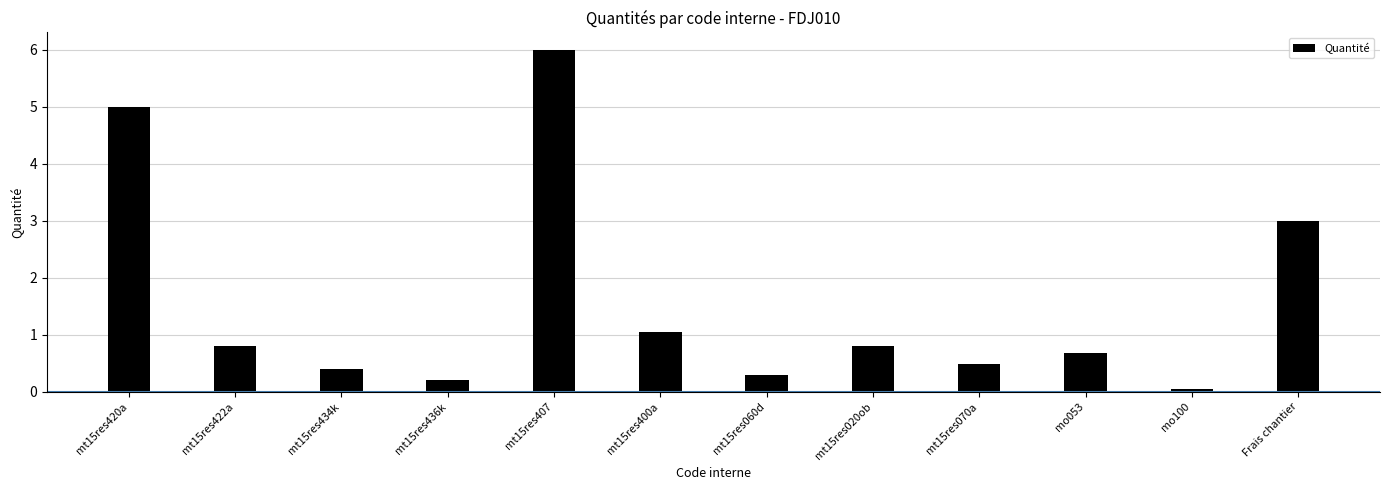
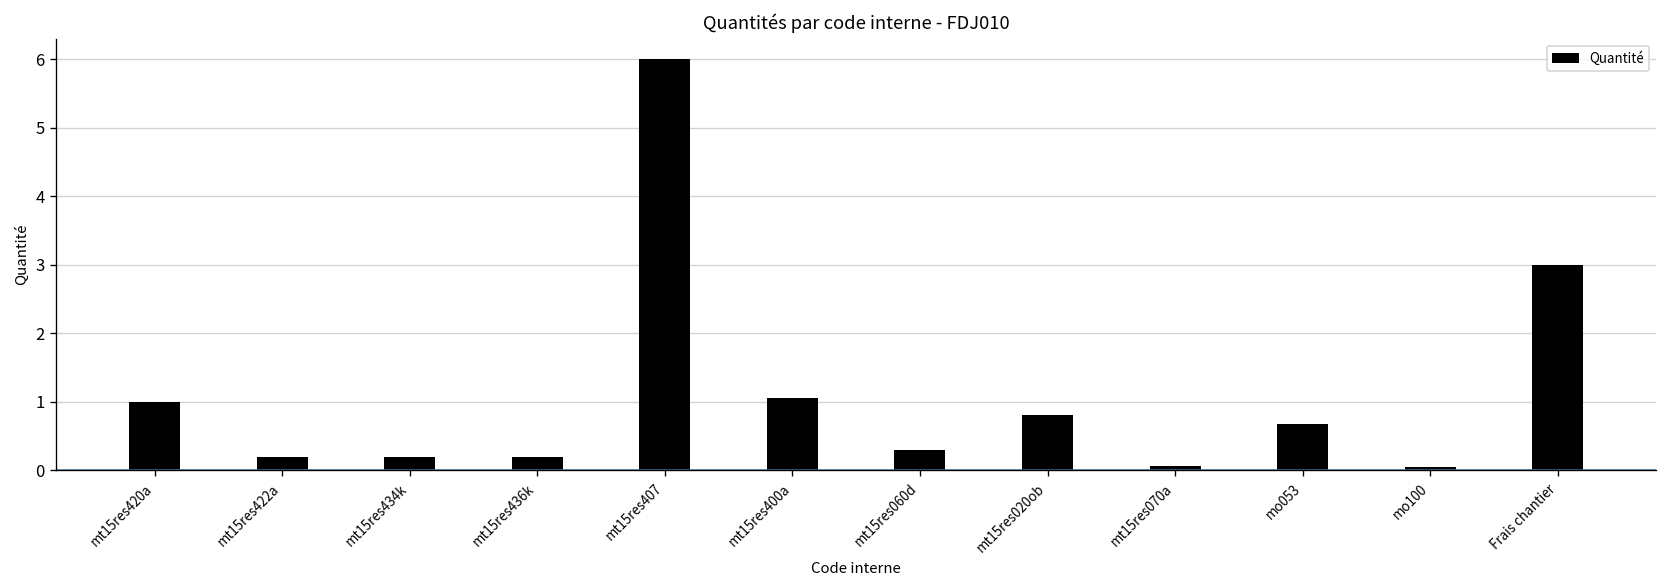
mt15res420a: 5 -> 1
mt15res422a: 0.8 -> 0.2
mt15res434k: 0.4 -> 0.2
mt15res070a: 0.5 -> 0.1
